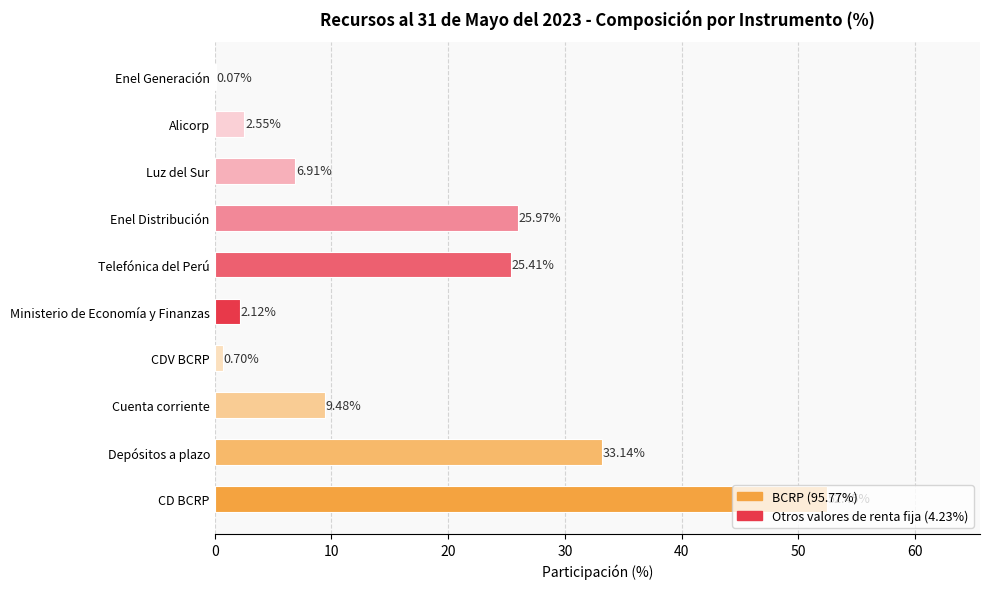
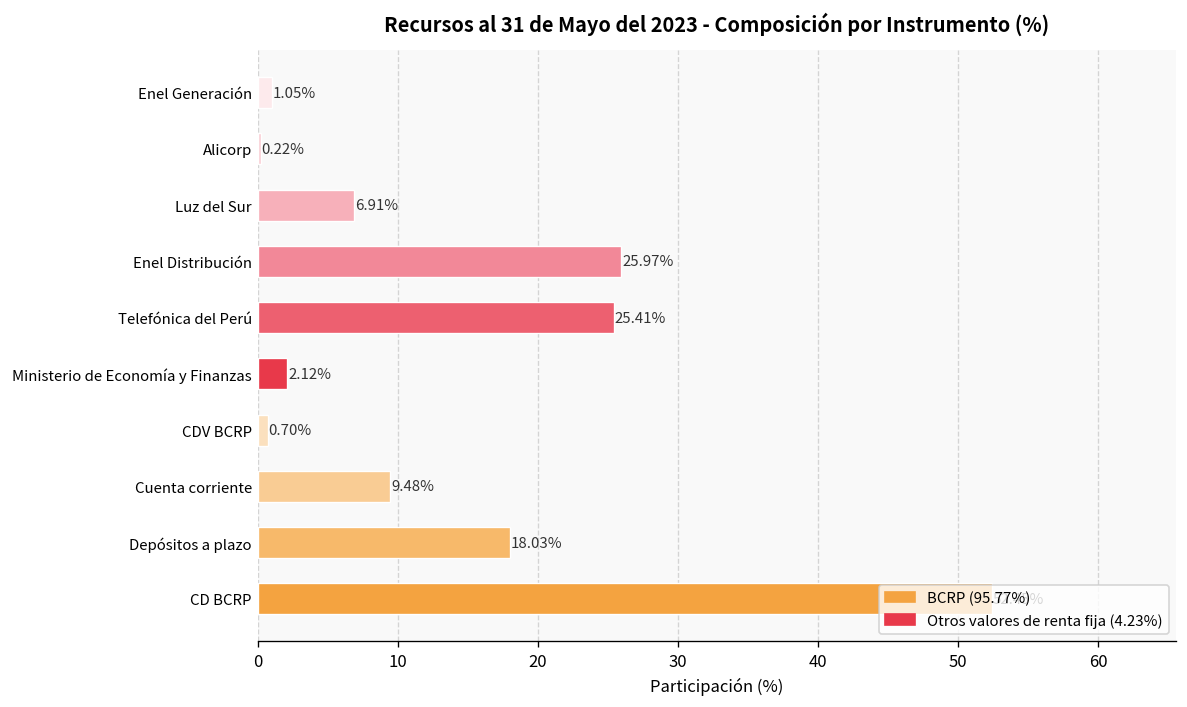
Enel Generación: 0.07% -> 1.05%
Alicorp: 2.55% -> 0.22%
Depósitos a plazo: 33.14% -> 18.03%
